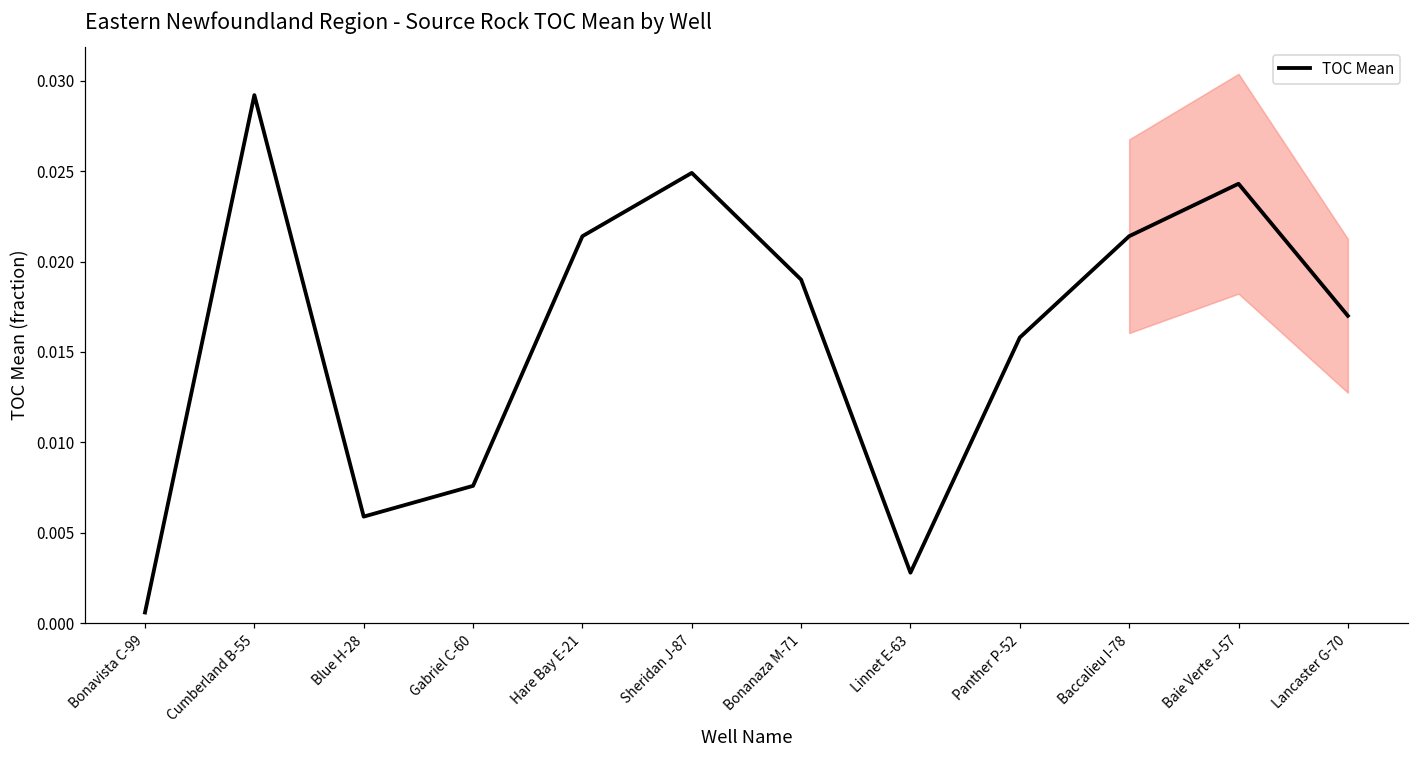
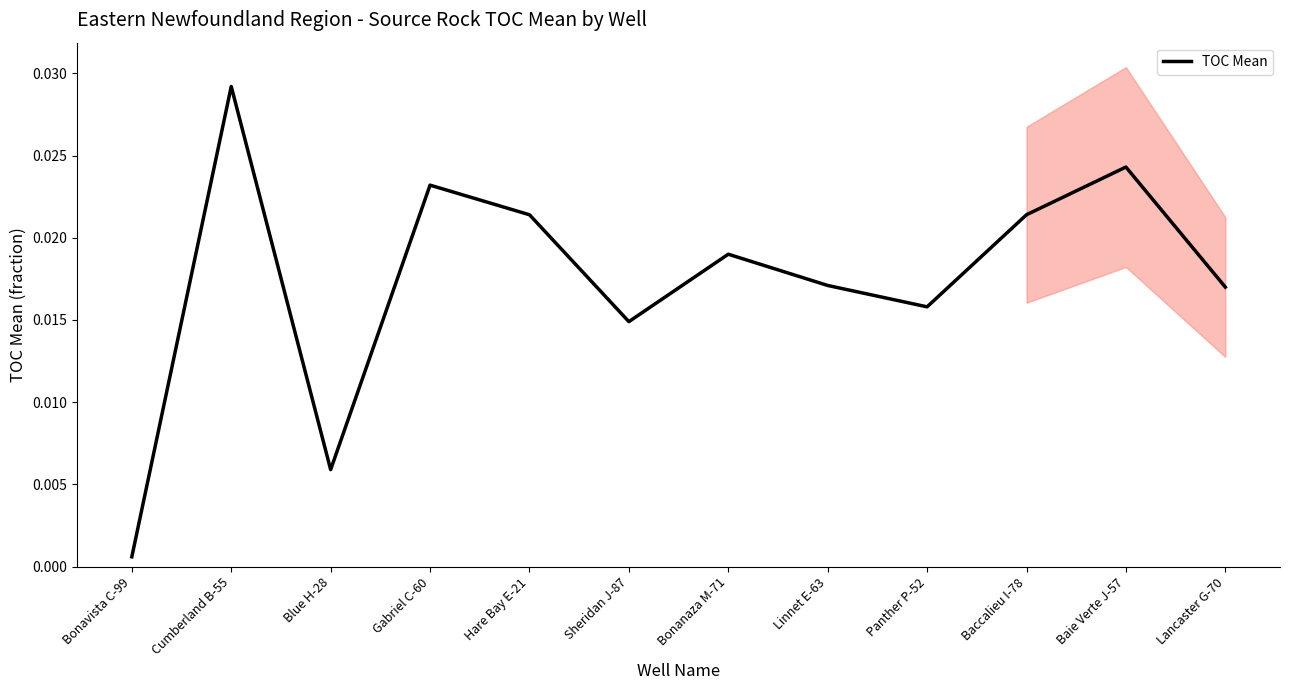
TOC Mean, Gabriel C-60: 0.0076 -> 0.0232
TOC Mean, Sheridan J-87: 0.0249 -> 0.0149
TOC Mean, Linnet E-63: 0.0028 -> 0.0171
